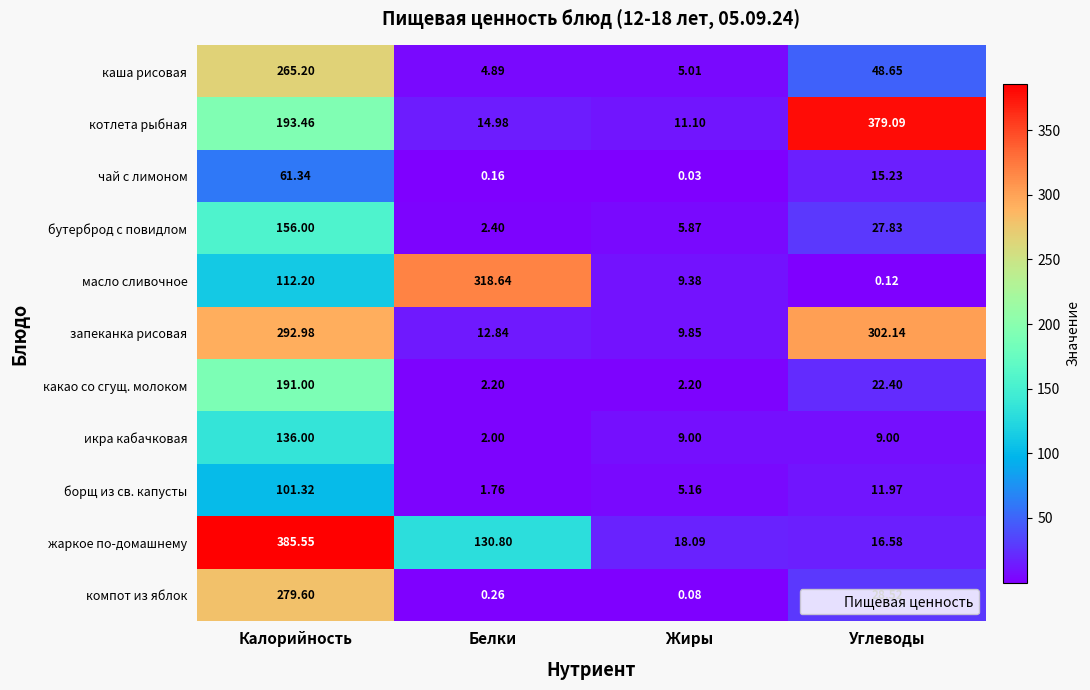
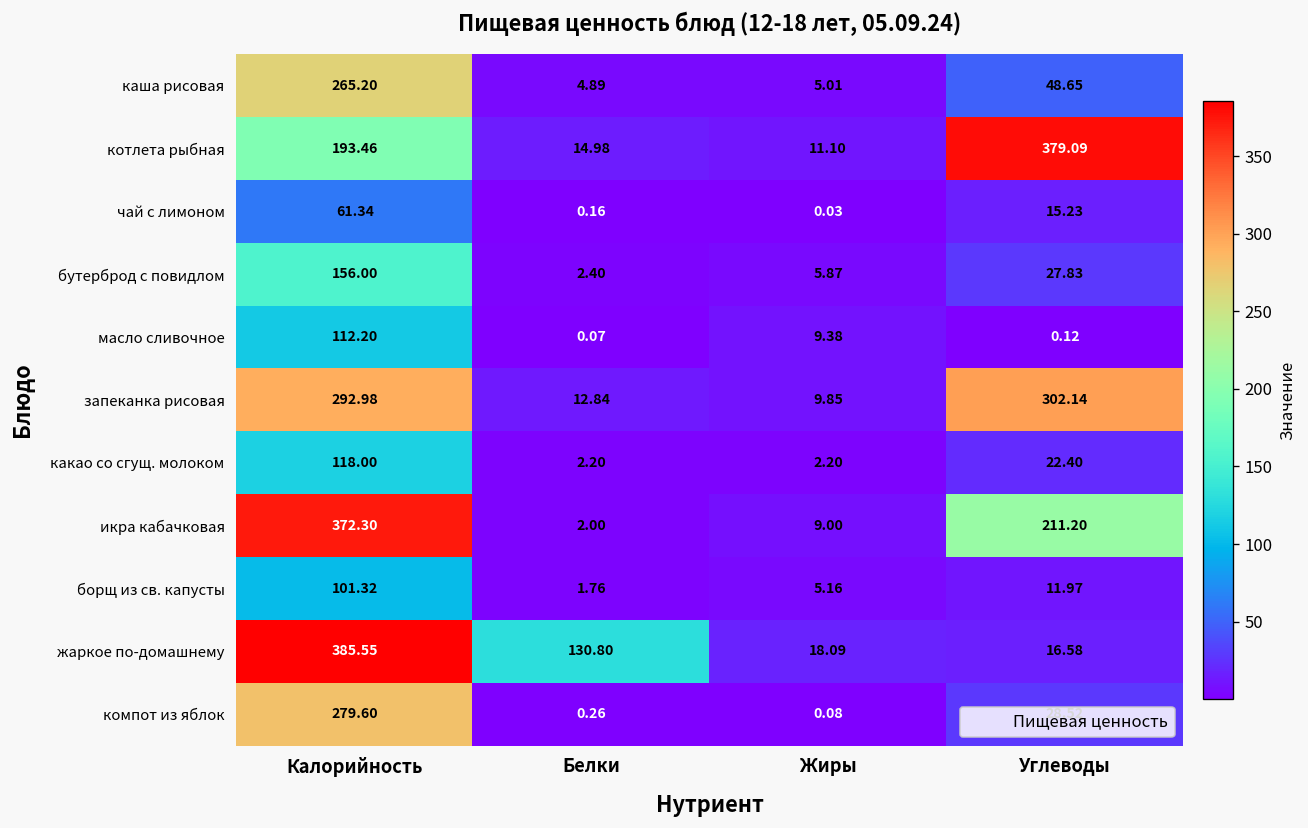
масло сливочное, Белки: 318.64 -> 0.07
какао со сгущ. молоком, Калорийность: 191.00 -> 118.00
икра кабачковая, Калорийность: 136.00 -> 372.30
икра кабачковая, Углеводы: 9.00 -> 211.20
